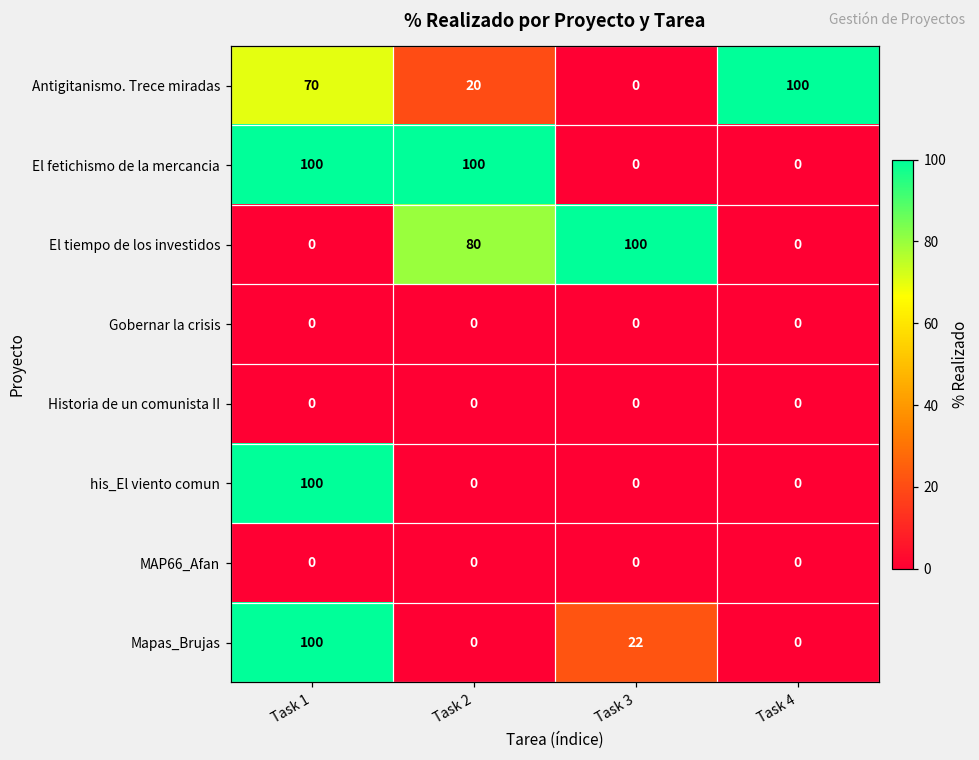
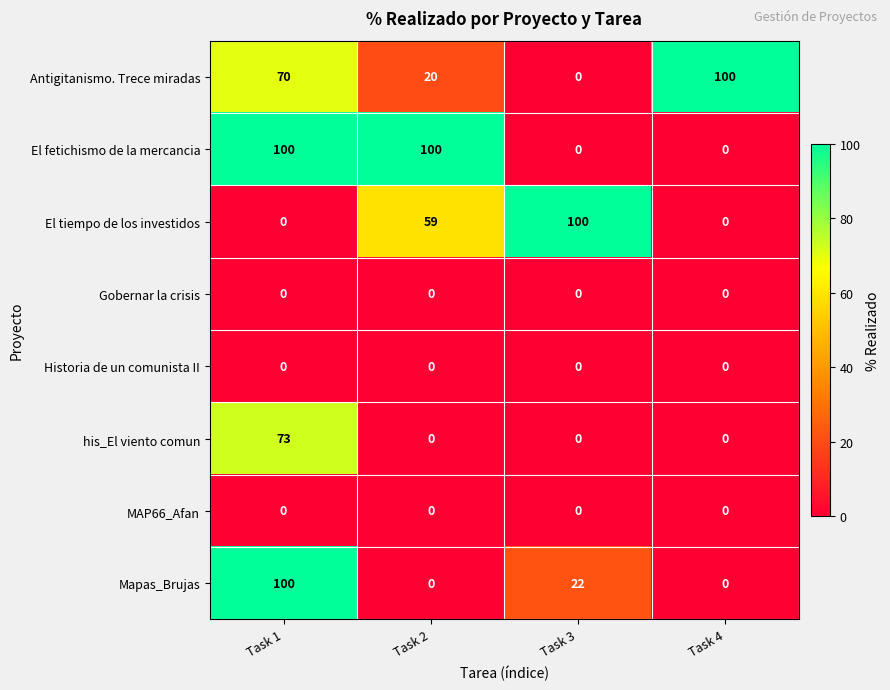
El tiempo de los investidos, Task 2: 80 -> 59
his_El viento comun, Task 1: 100 -> 73
